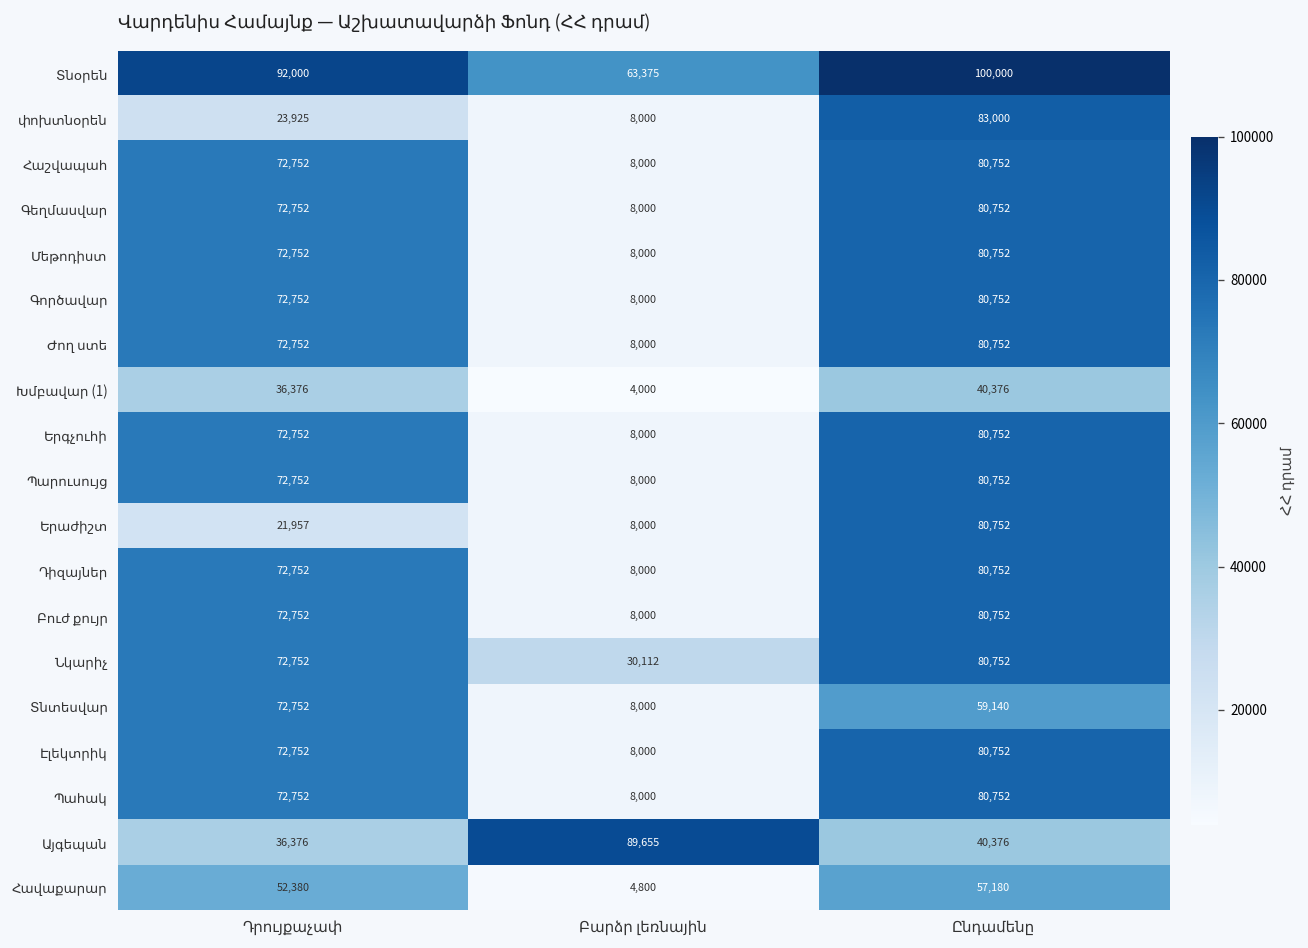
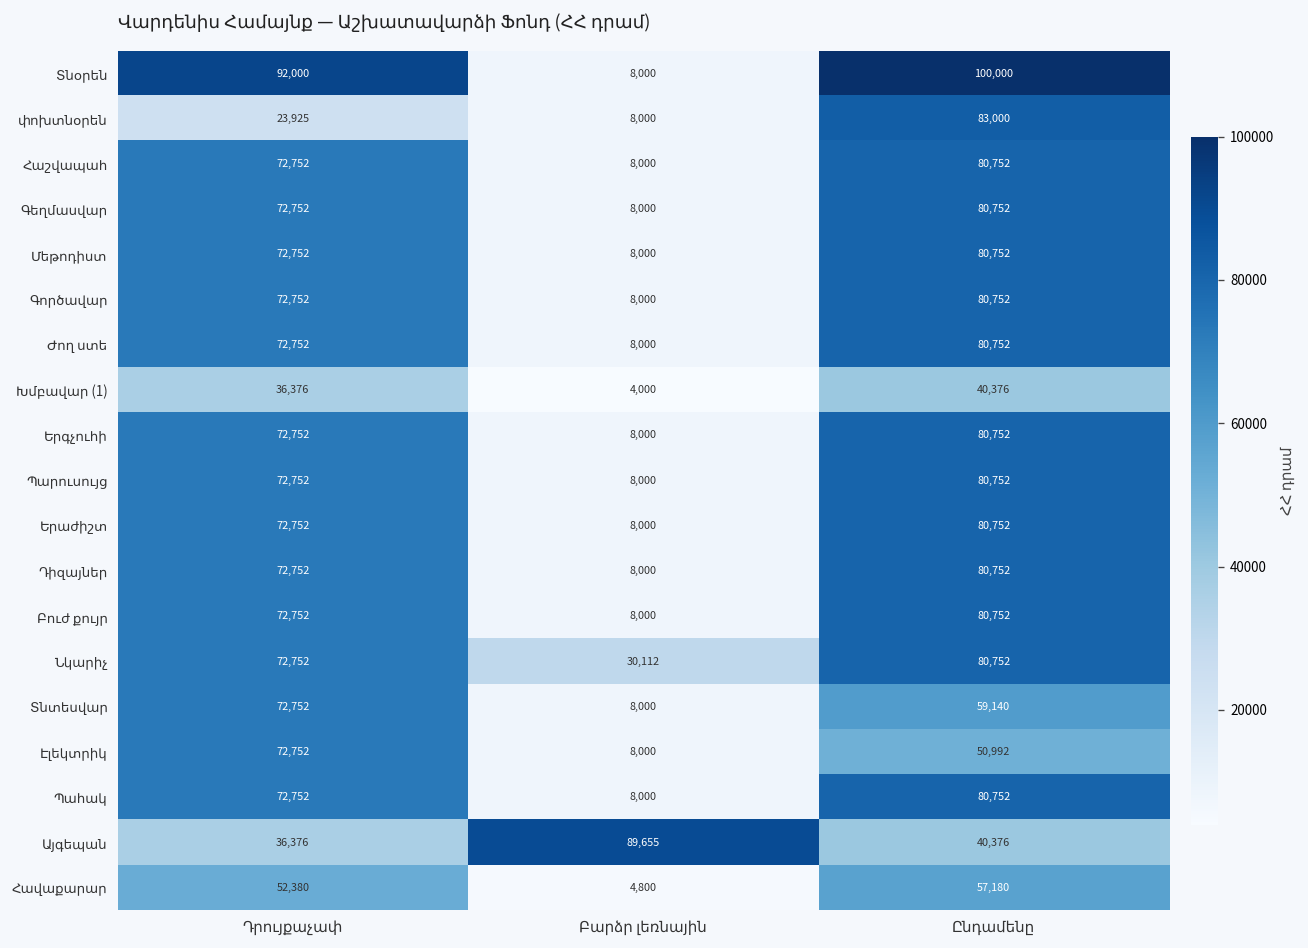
Տնօրեն, Բարձր լեռնային: 63,375 -> 8,000
Երաժիշտ, Դրույքաչափ: 21,957 -> 72,752
Էլեկտրիկ, Ընդամենը: 80,752 -> 50,992
